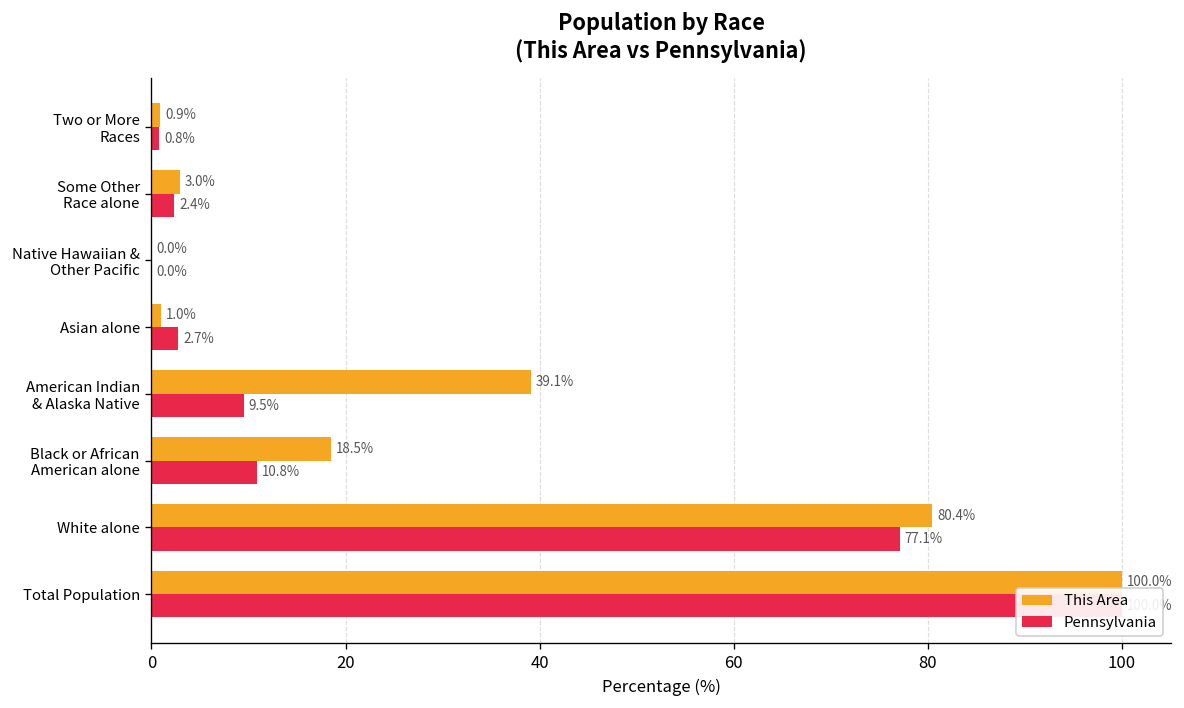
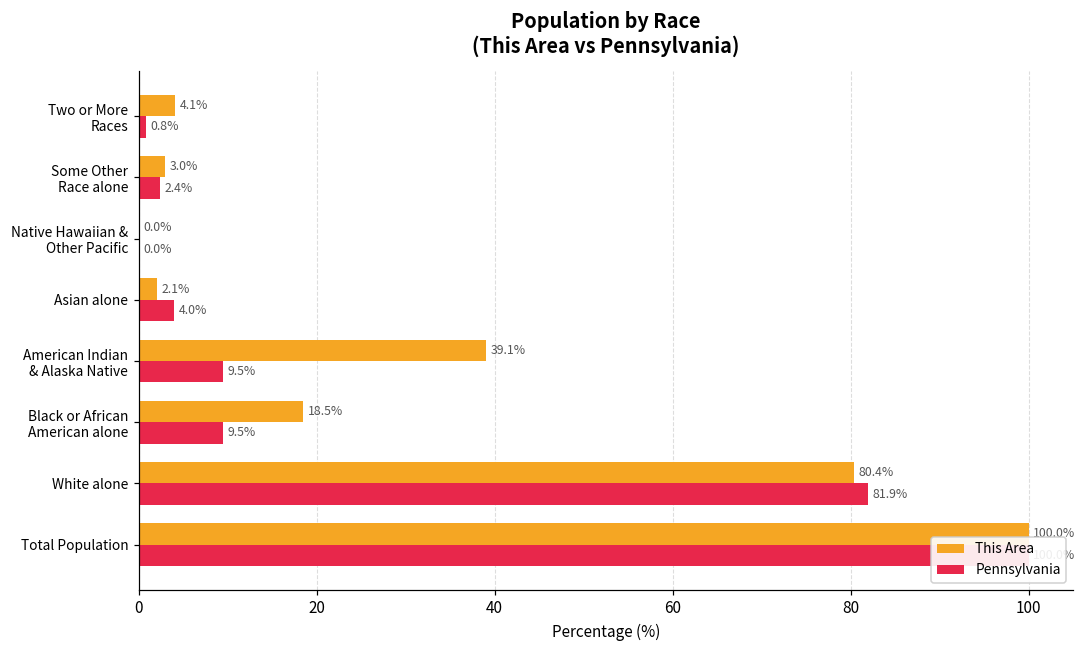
This Area, Two or More Races: 0.9% -> 4.1%
This Area, Asian alone: 1.0% -> 2.1%
Pennsylvania, Asian alone: 2.7% -> 4.0%
Pennsylvania, Black or African American alone: 10.8% -> 9.5%
Pennsylvania, White alone: 77.1% -> 81.9%
